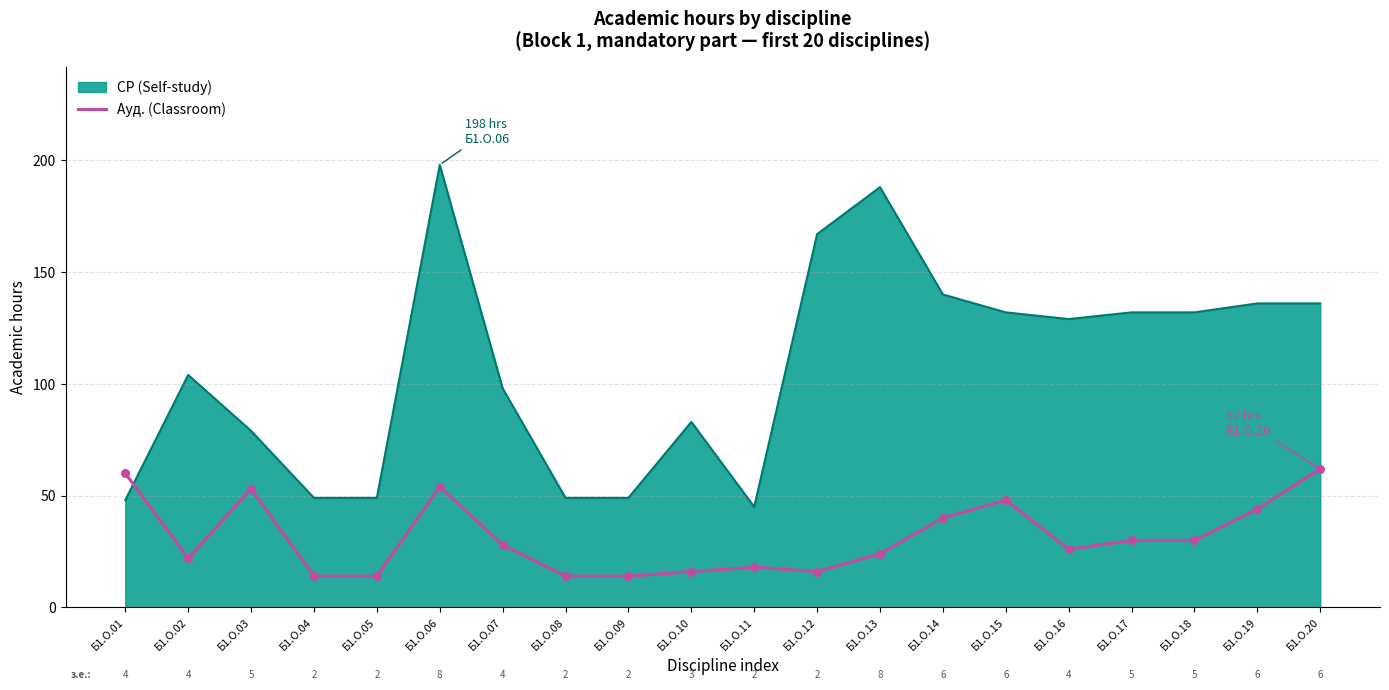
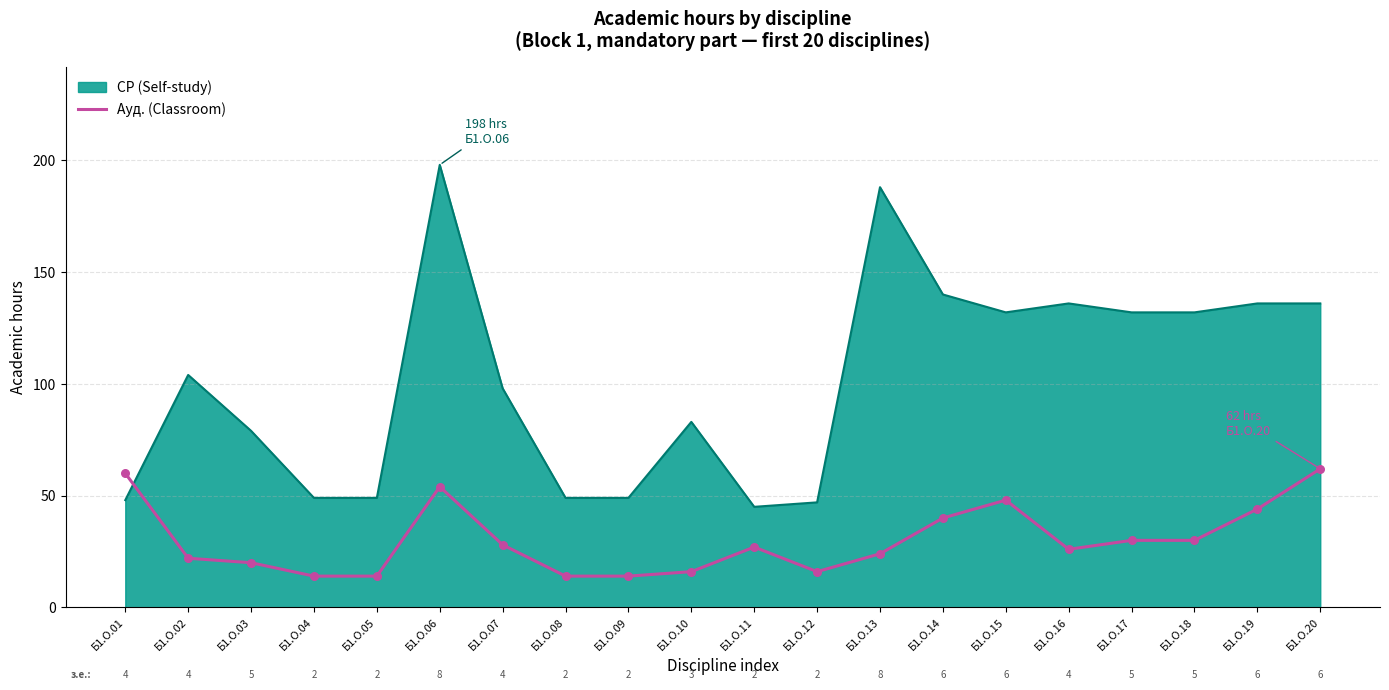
Ауд. (Classroom), Б1.О.03: 53 -> 20
Ауд. (Classroom), Б1.О.11: 18 -> 27
СР (Self-study), Б1.О.12: 167 -> 47
СР (Self-study), Б1.О.16: 129 -> 136
